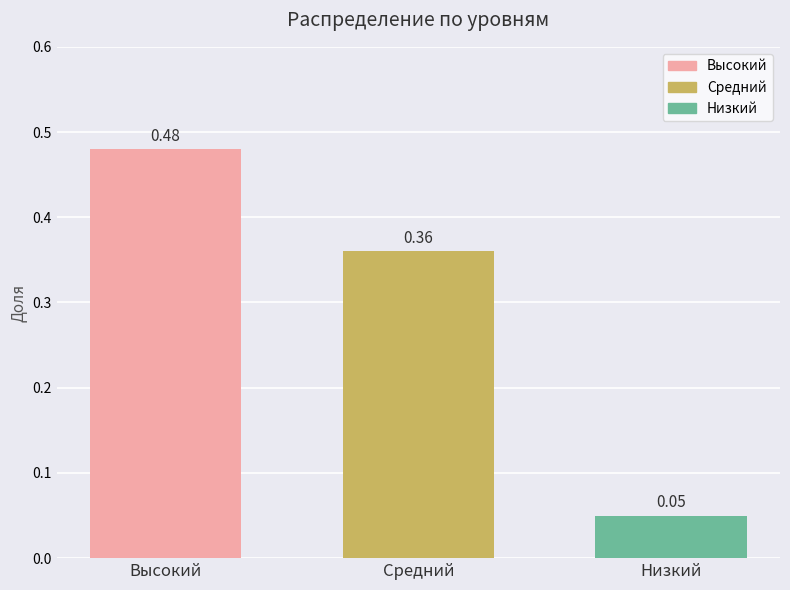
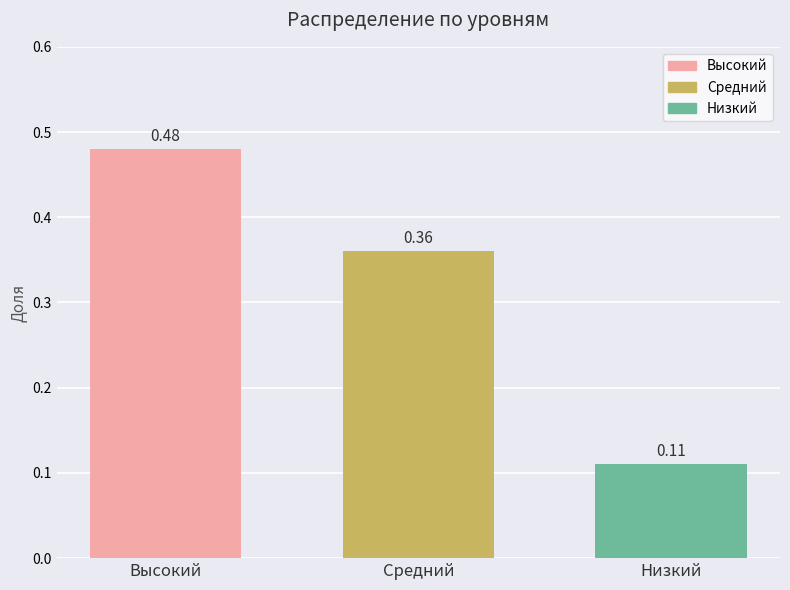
Низкий: 0.05 -> 0.11
